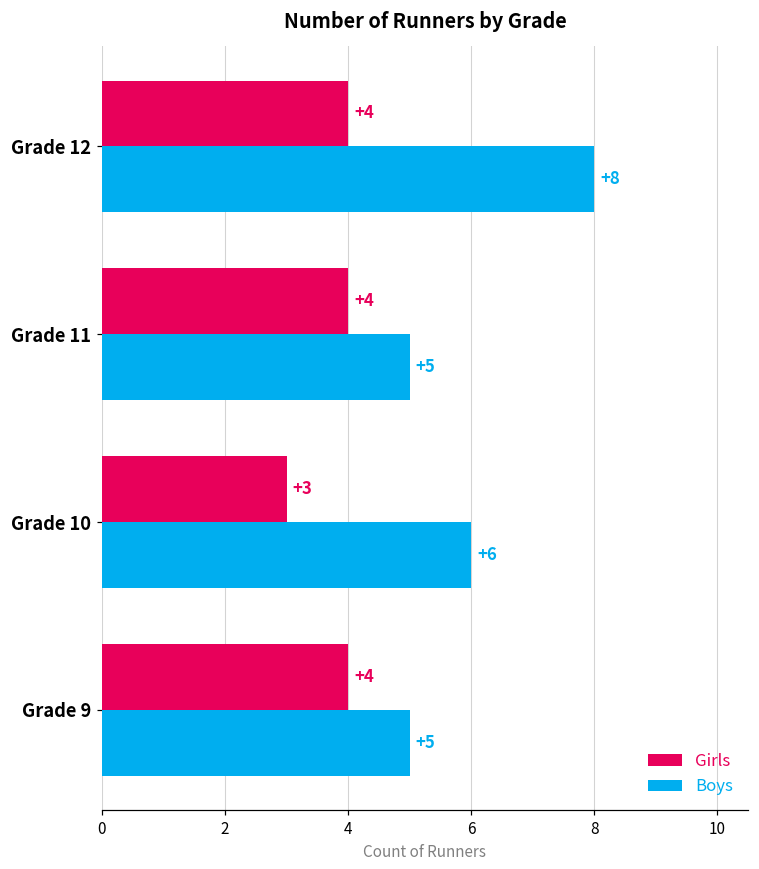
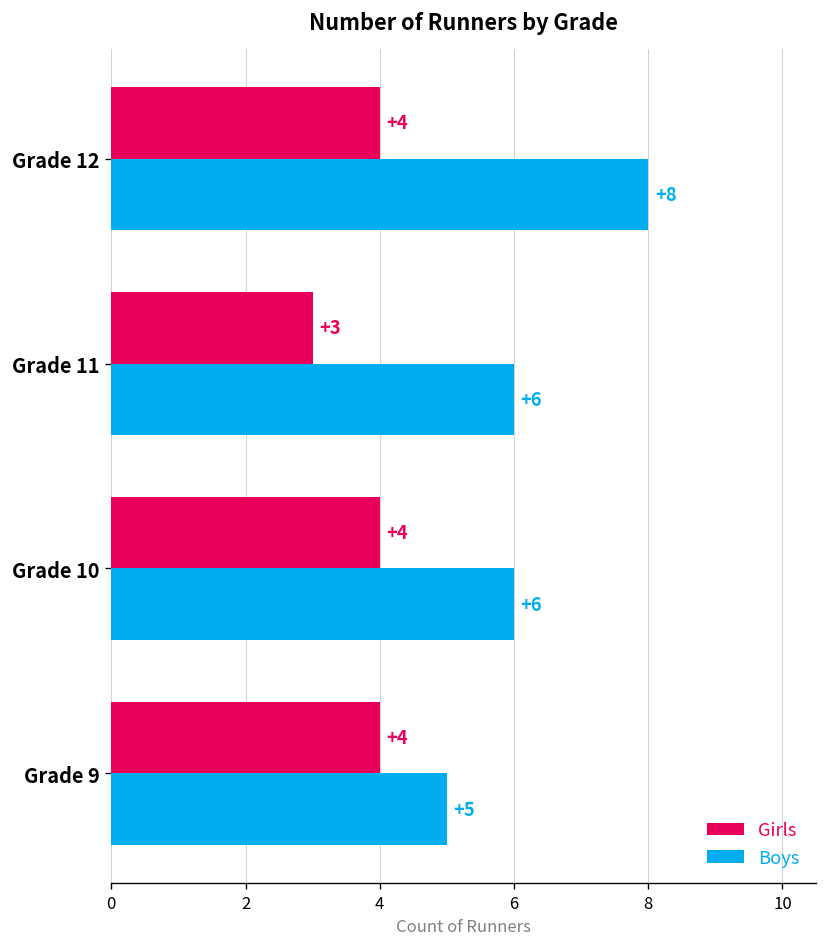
Girls, Grade 11: +4 -> +3
Boys, Grade 11: +5 -> +6
Girls, Grade 10: +3 -> +4
